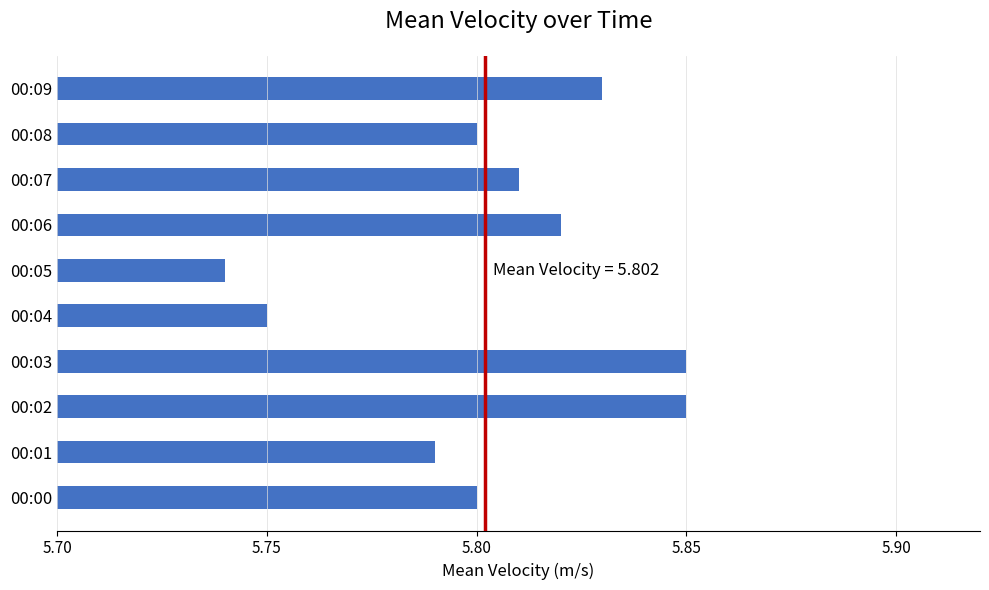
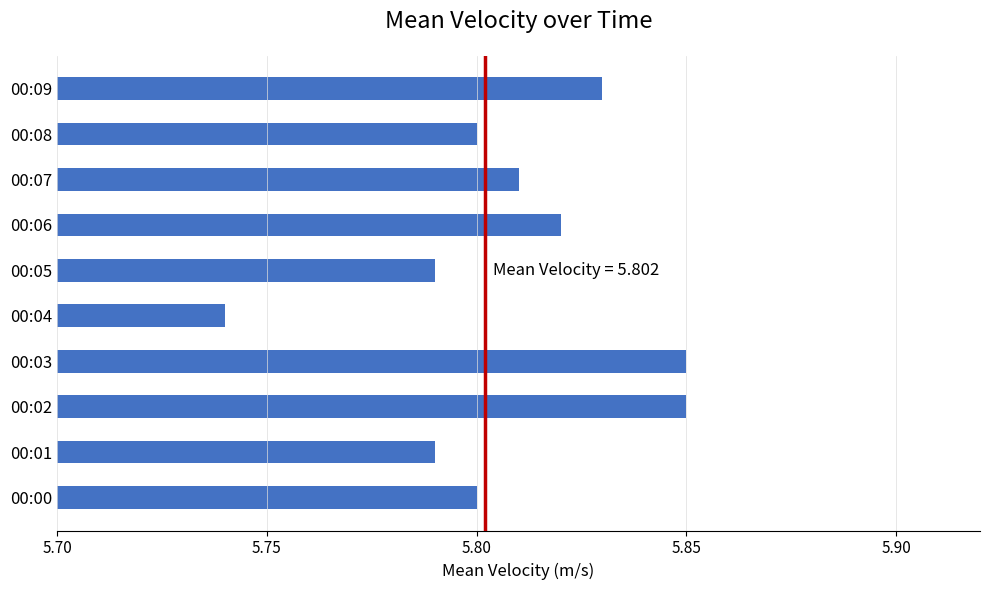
00:05: 5.74 -> 5.79
00:04: 5.75 -> 5.74
